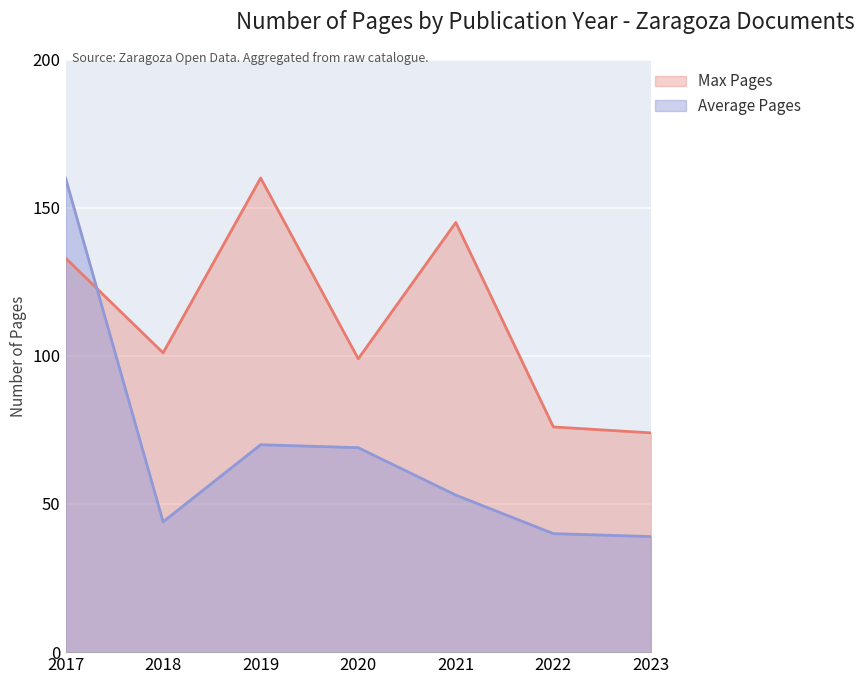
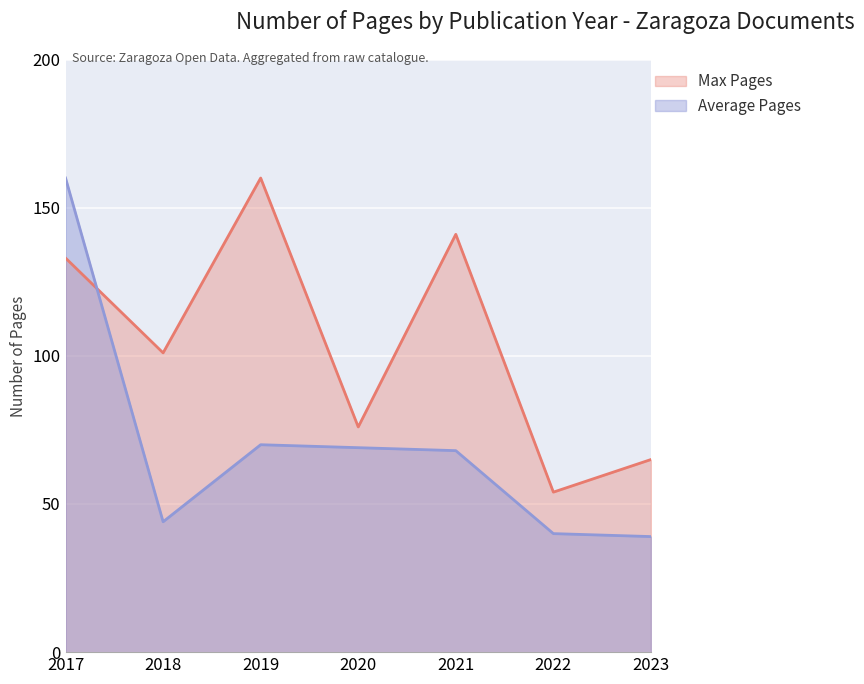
Max Pages, 2020: 99 -> 76
Max Pages, 2021: 145 -> 141
Average Pages, 2021: 53 -> 68
Max Pages, 2022: 76 -> 54
Max Pages, 2023: 74 -> 65
